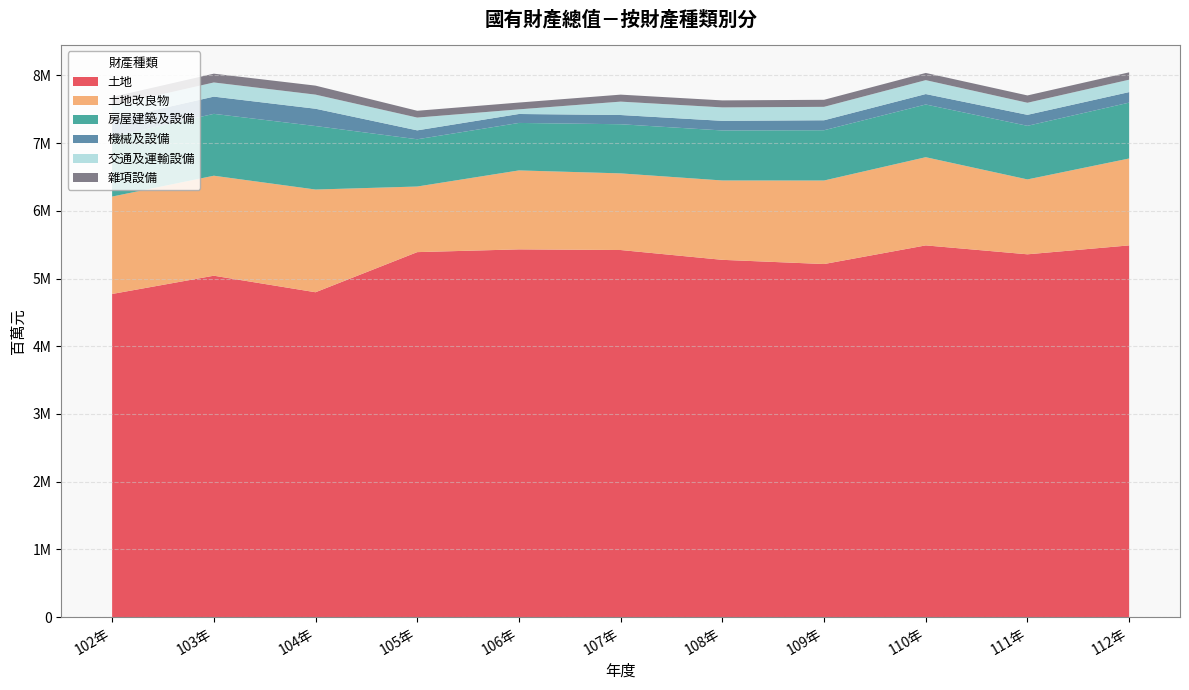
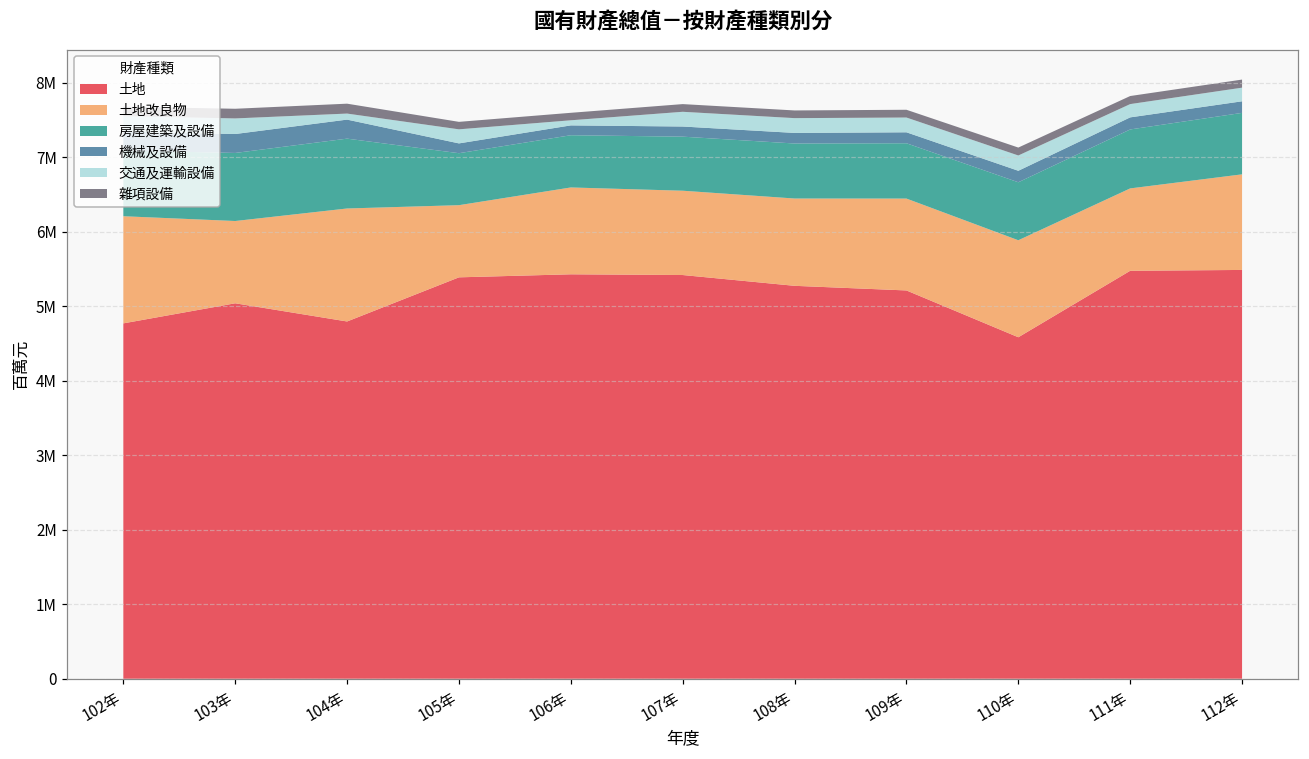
土地改良物, 103年: 1500000 -> 1100000
交通及運輸設備, 104年: 200000 -> 100000
土地, 110年: 5500000 -> 4600000
土地, 111年: 5400000 -> 5500000
